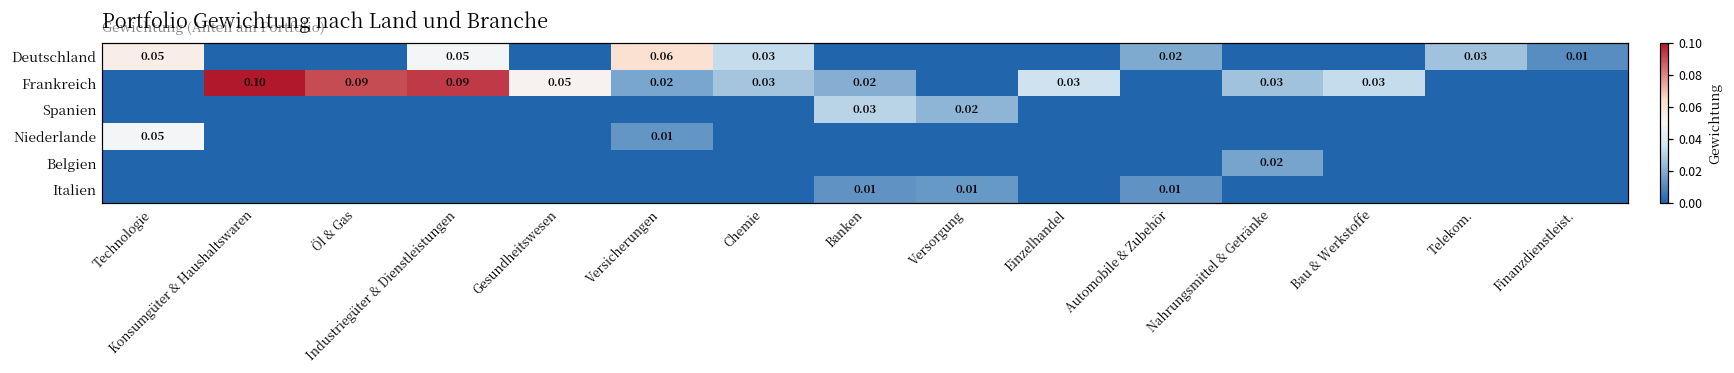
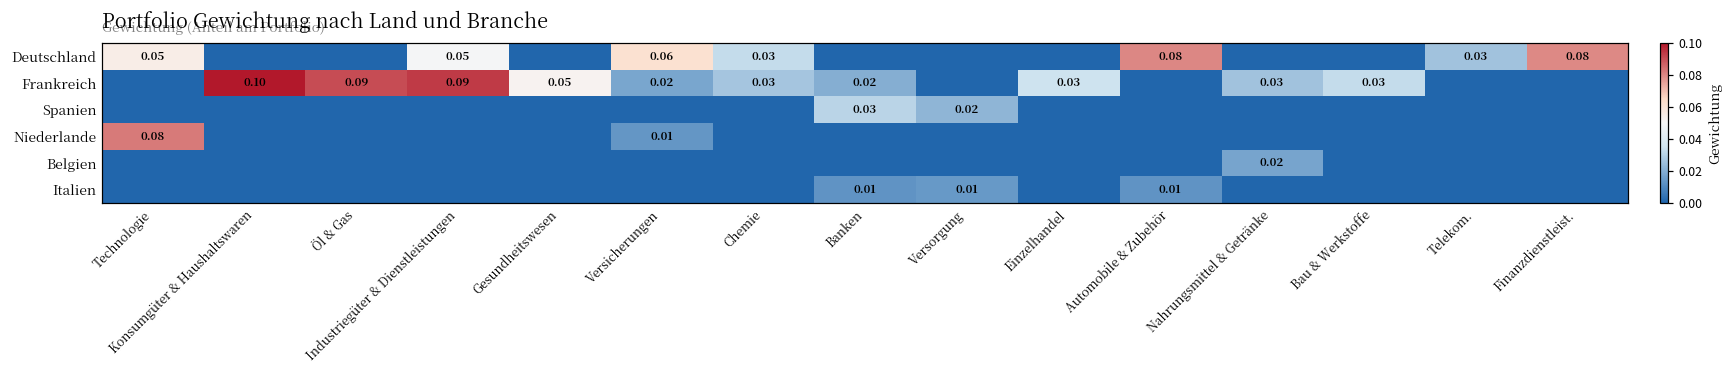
Deutschland, Automobile & Zubehör: 0.02 -> 0.08
Deutschland, Finanzdienstleist.: 0.01 -> 0.08
Niederlande, Technologie: 0.05 -> 0.08
